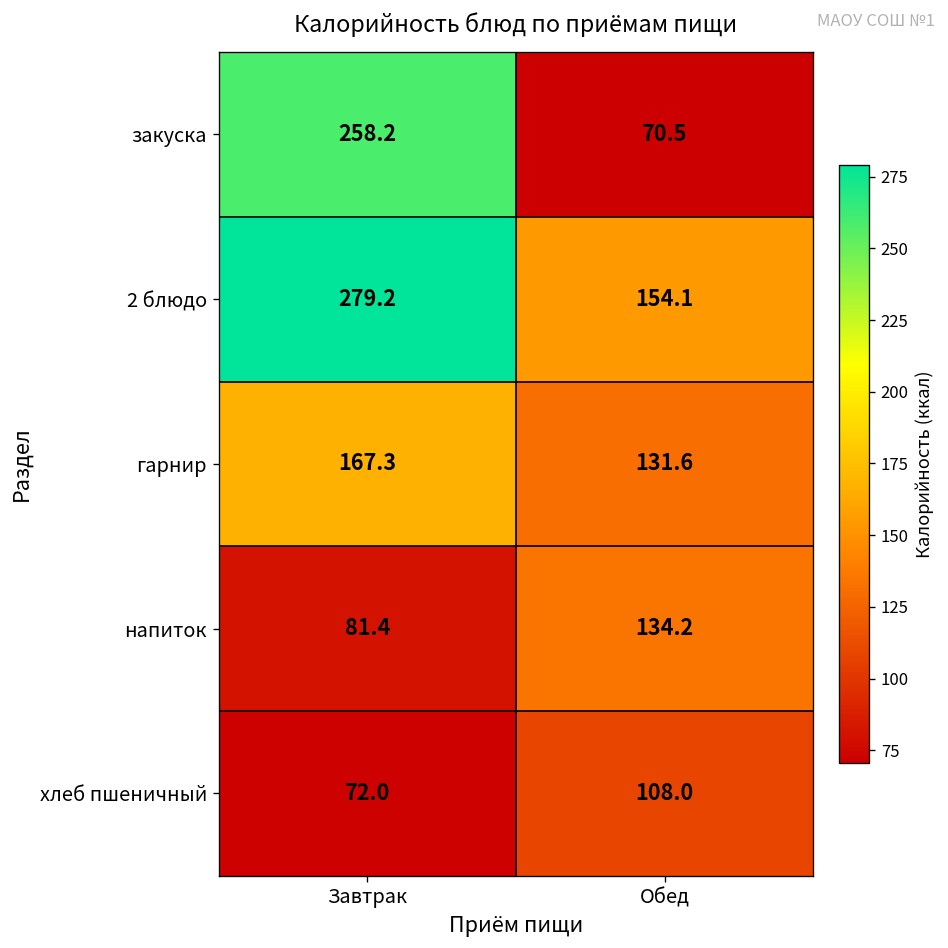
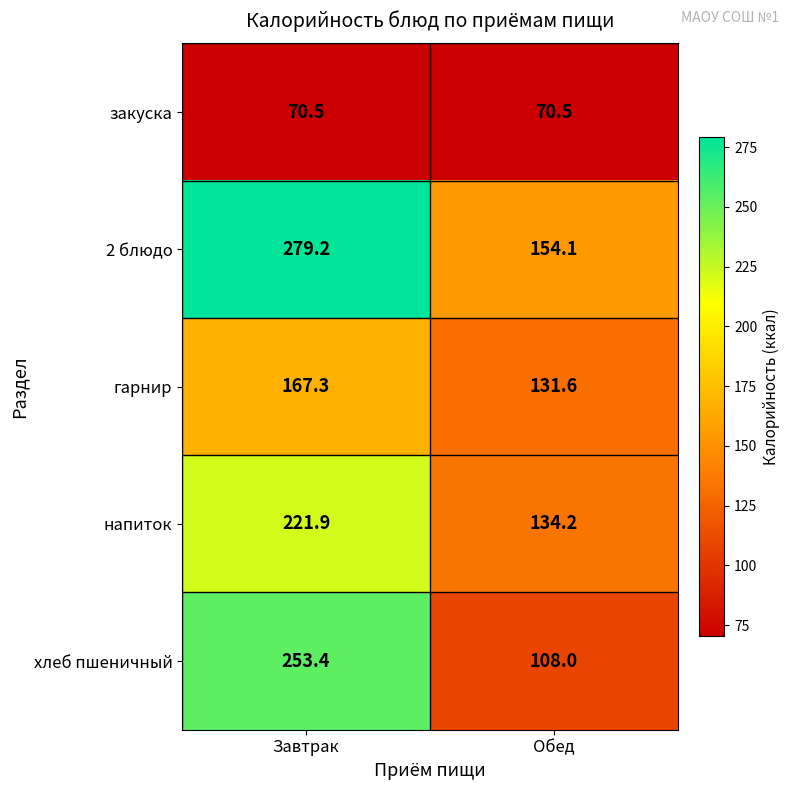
закуска, Завтрак: 258.2 -> 70.5
напиток, Завтрак: 81.4 -> 221.9
хлеб пшеничный, Завтрак: 72.0 -> 253.4
